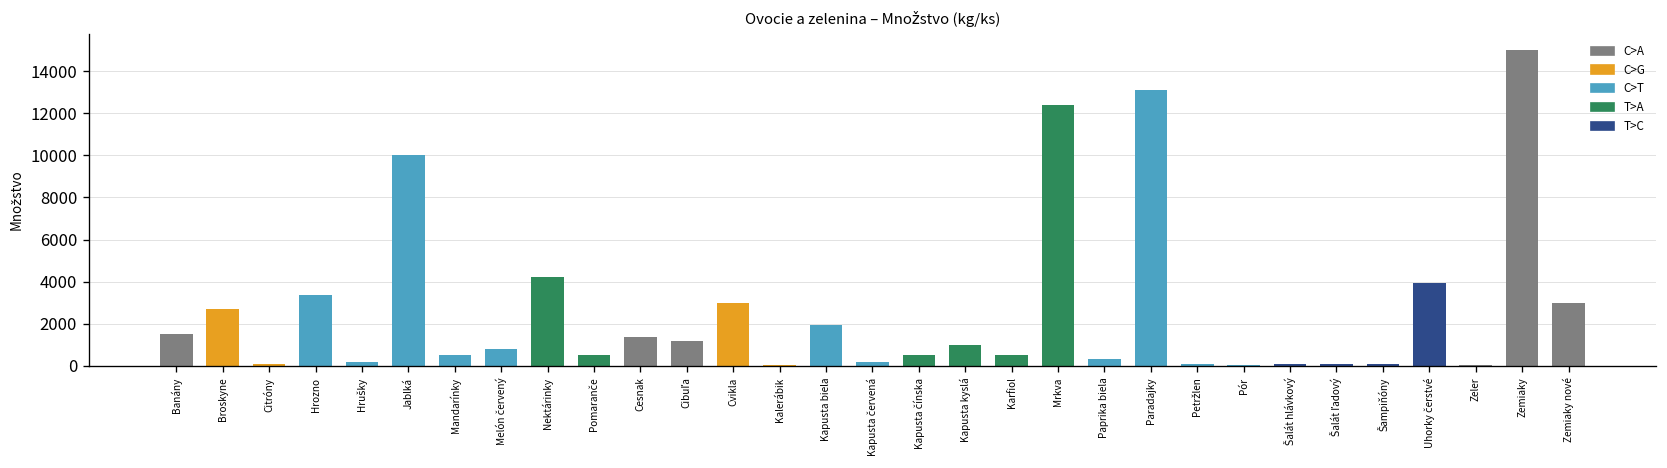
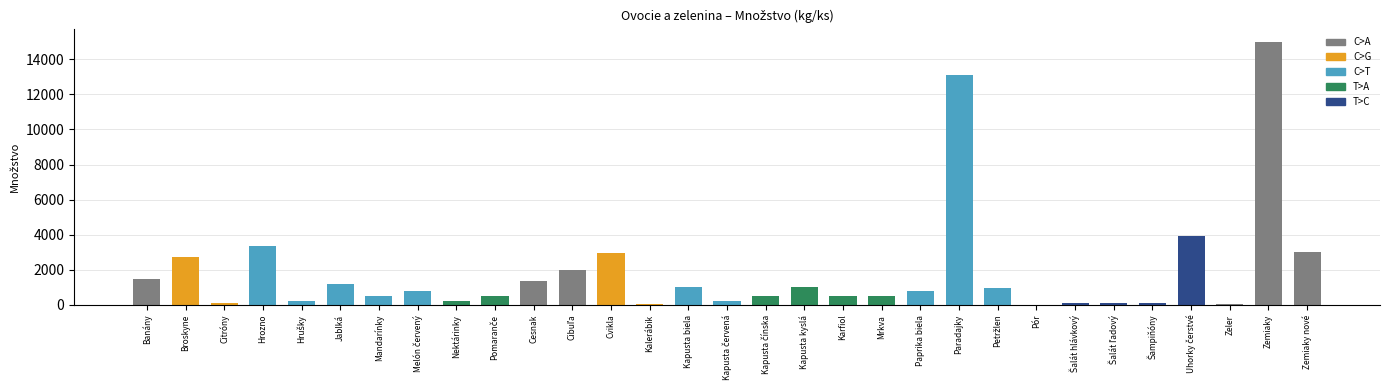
Jablká: 10000 -> 1200
Nektárinky: 4200 -> 200
Cibuľa: 1200 -> 2000
Kapusta biela: 1900 -> 1000
Mrkva: 12400 -> 500
Paprika biela: 300 -> 800
Petržlen: 100 -> 1000
